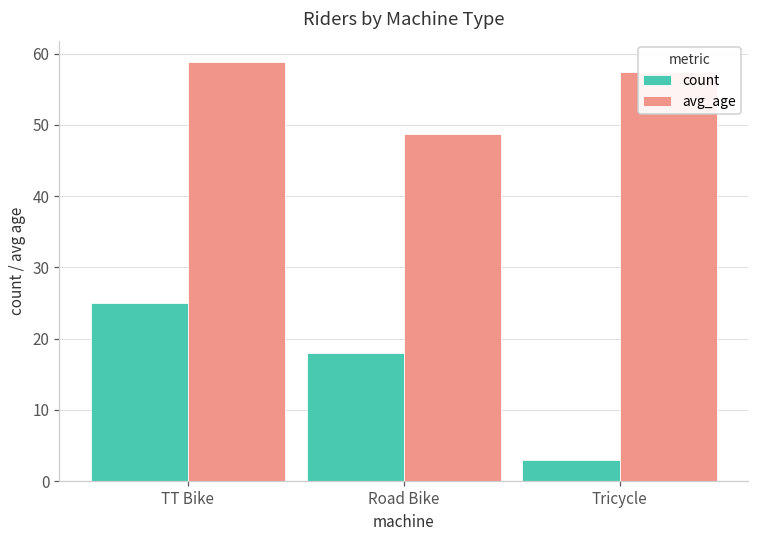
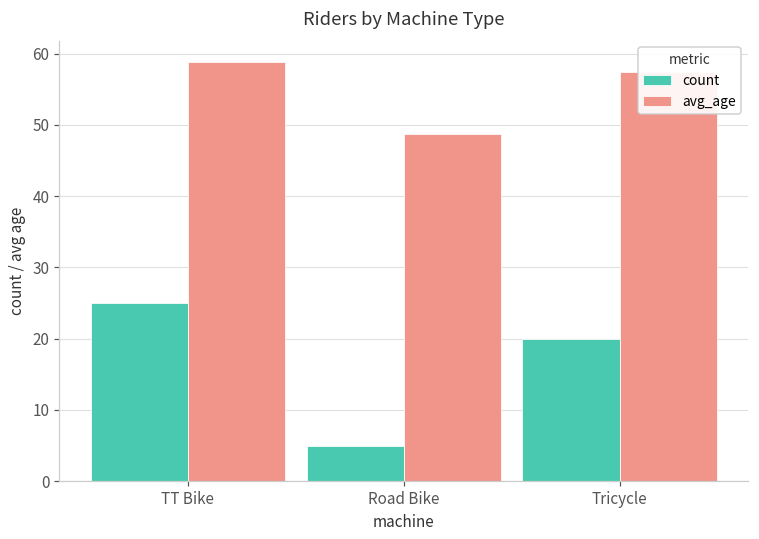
count, Road Bike: 18 -> 5
count, Tricycle: 3 -> 20
